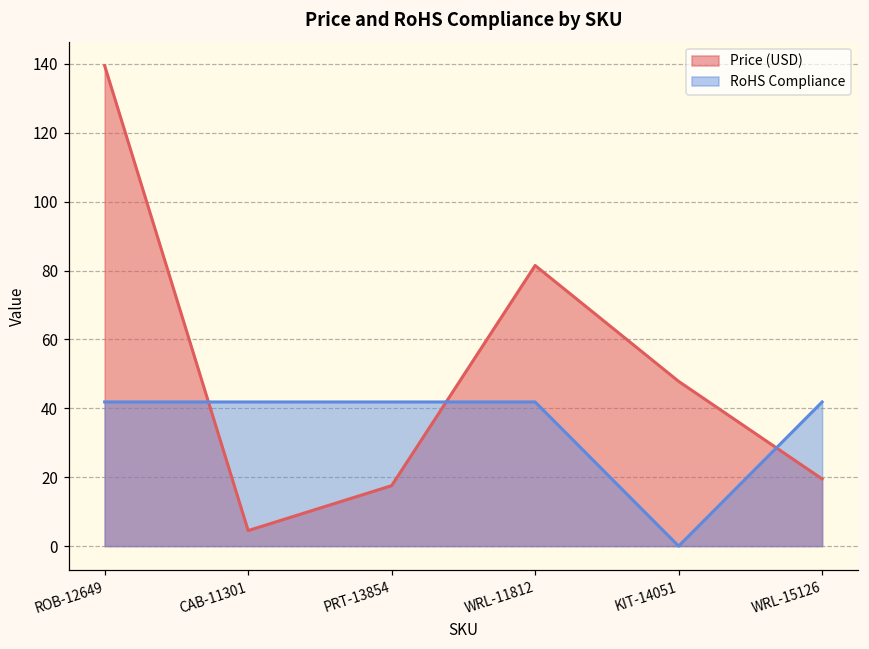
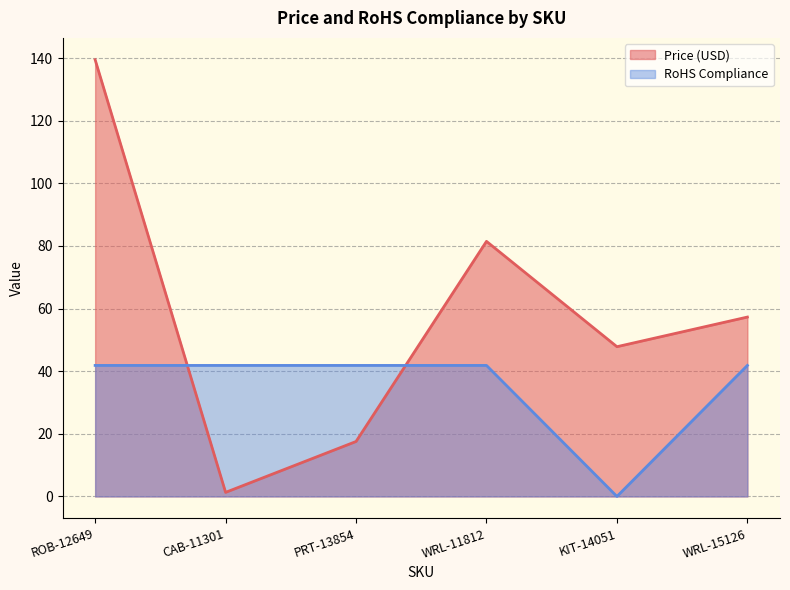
Price (USD), CAB-11301: 5 -> 1
Price (USD), WRL-15126: 20 -> 57
